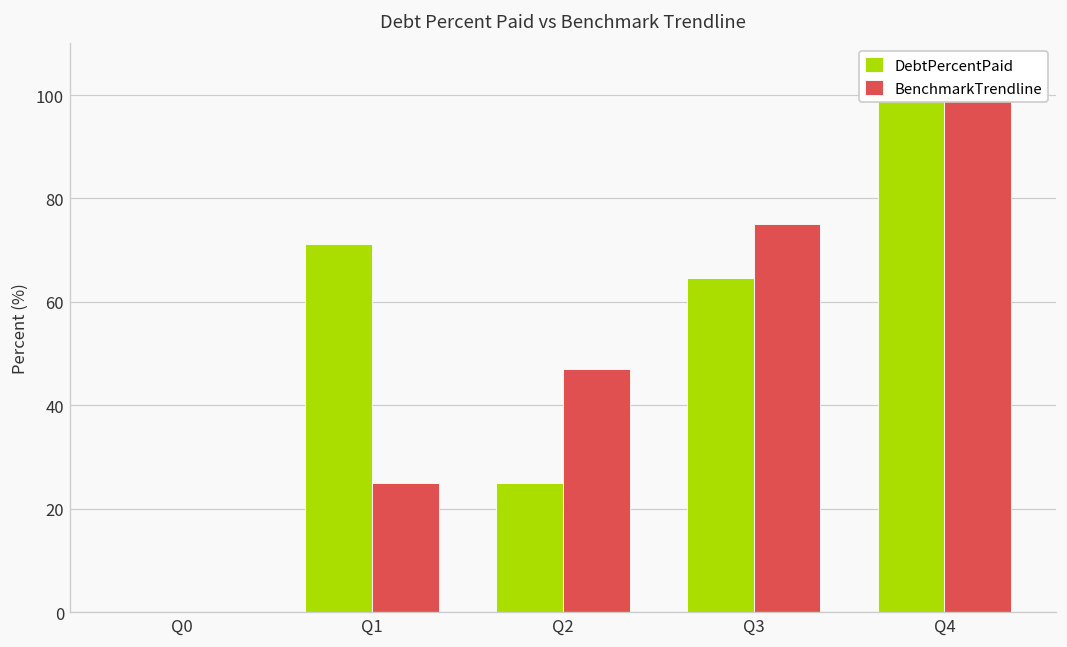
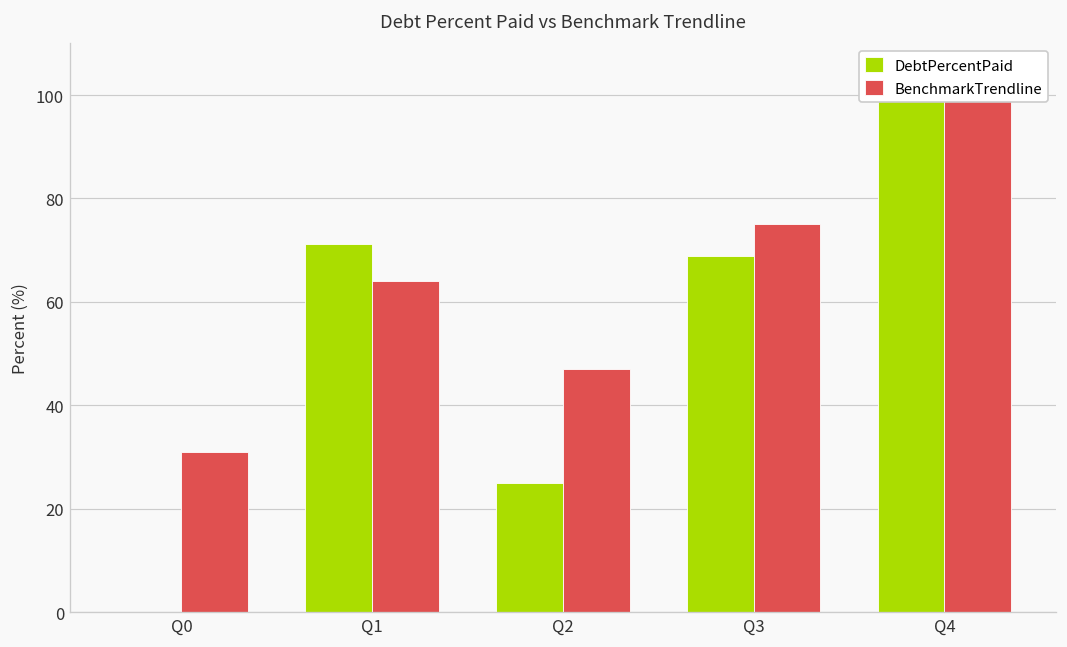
BenchmarkTrendline, Q0: 0 -> 31
BenchmarkTrendline, Q1: 25 -> 64
DebtPercentPaid, Q3: 65 -> 69
